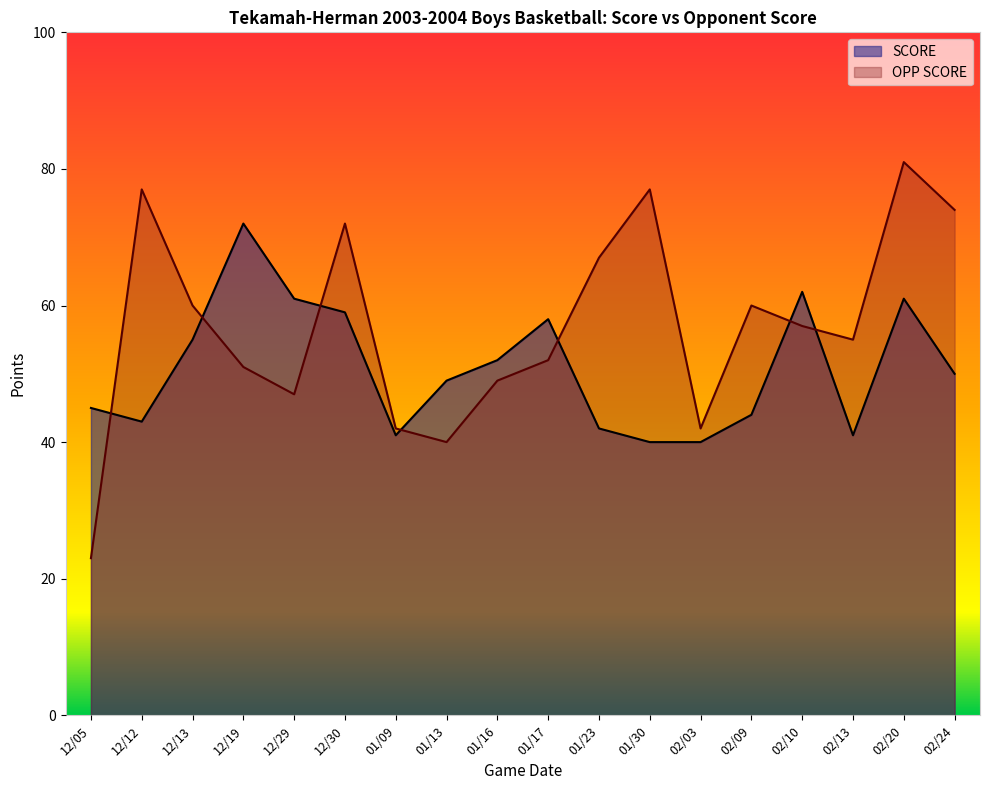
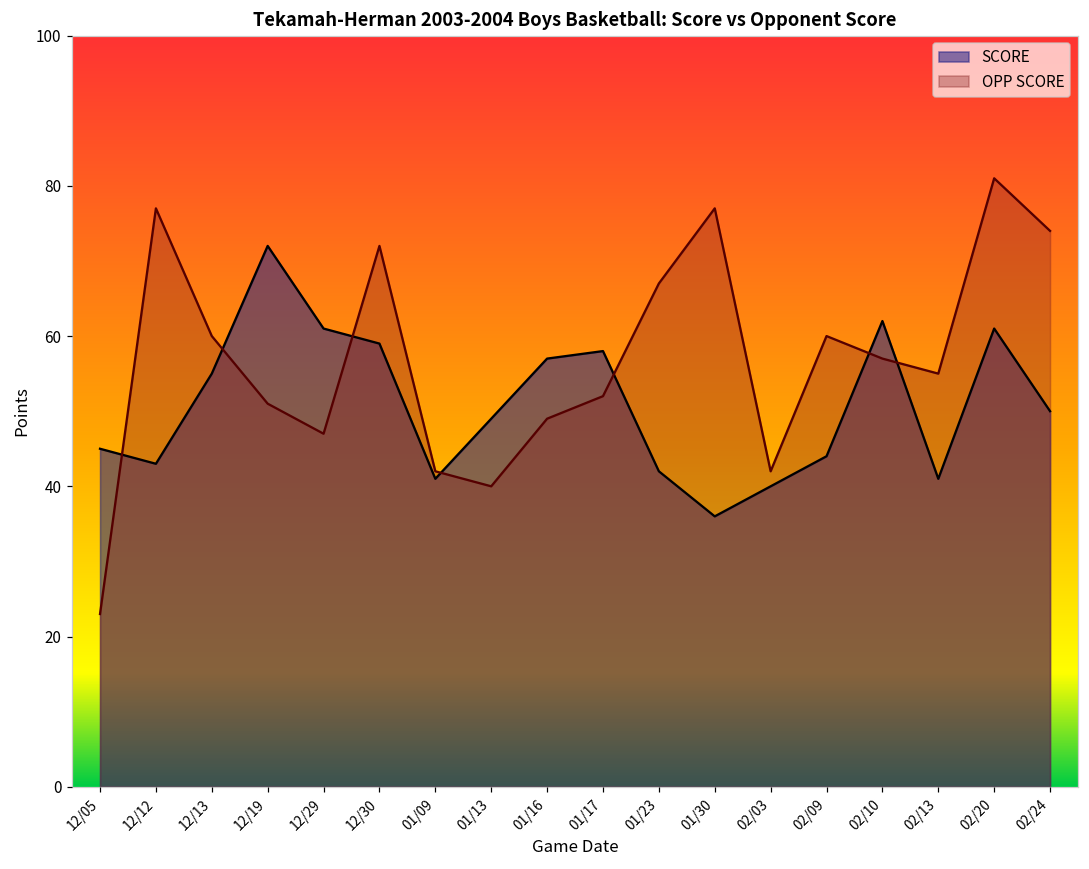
SCORE, 01/16: 52 -> 57
SCORE, 01/30: 40 -> 36
